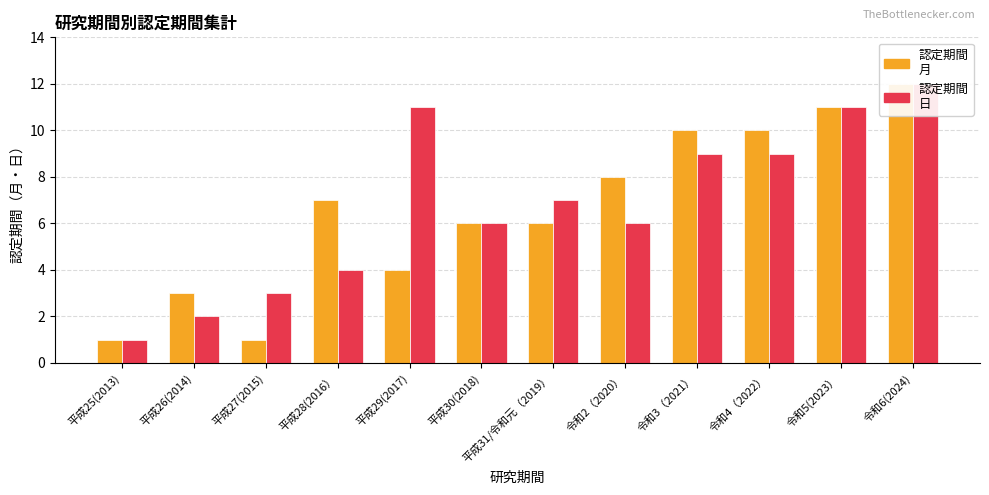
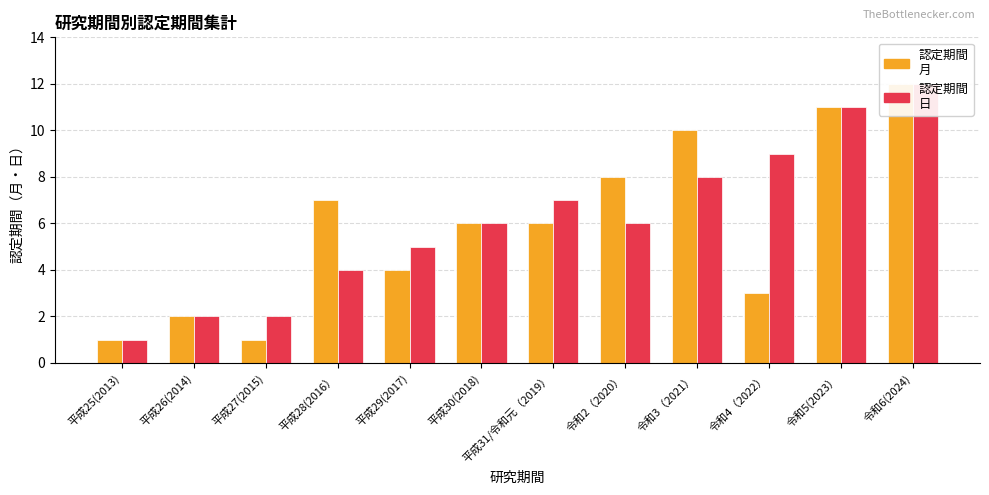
認定期間 月, 平成26(2014): 3 -> 2
認定期間 日, 平成27(2015): 3 -> 2
認定期間 日, 平成29(2017): 11 -> 5
認定期間 日, 令和3（2021）: 9 -> 8
認定期間 月, 令和4（2022）: 10 -> 3
